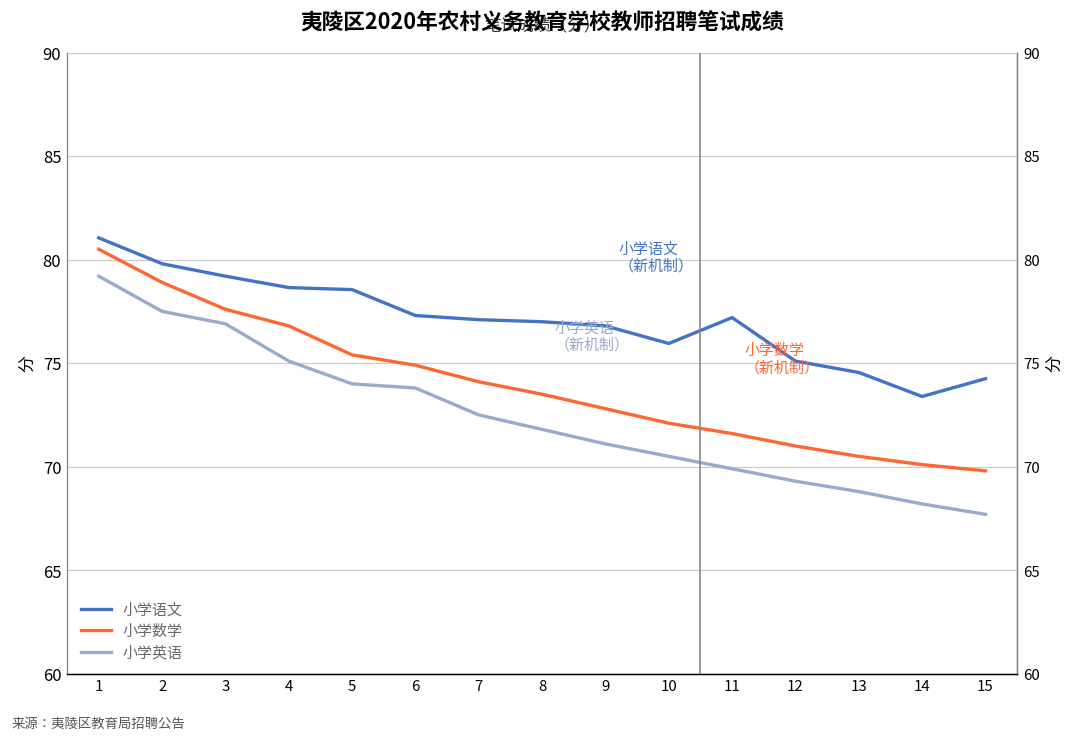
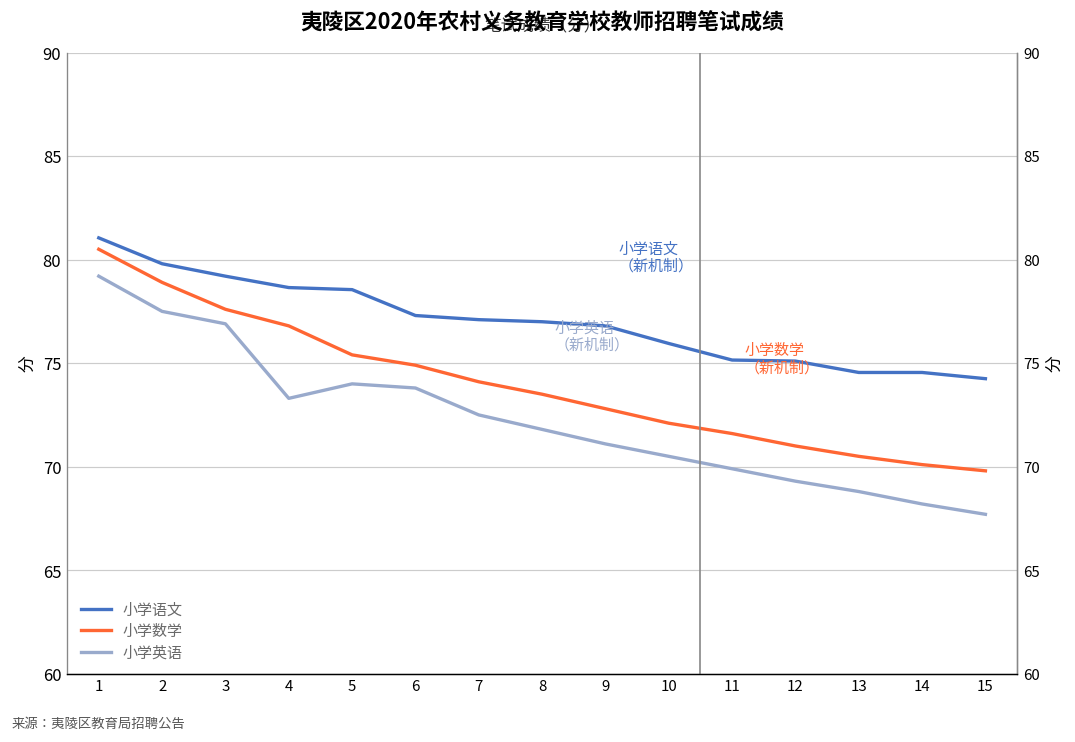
小学英语, 4: 75.1 -> 73.3
小学语文, 11: 77.2 -> 75.2
小学语文, 14: 73.4 -> 74.6
